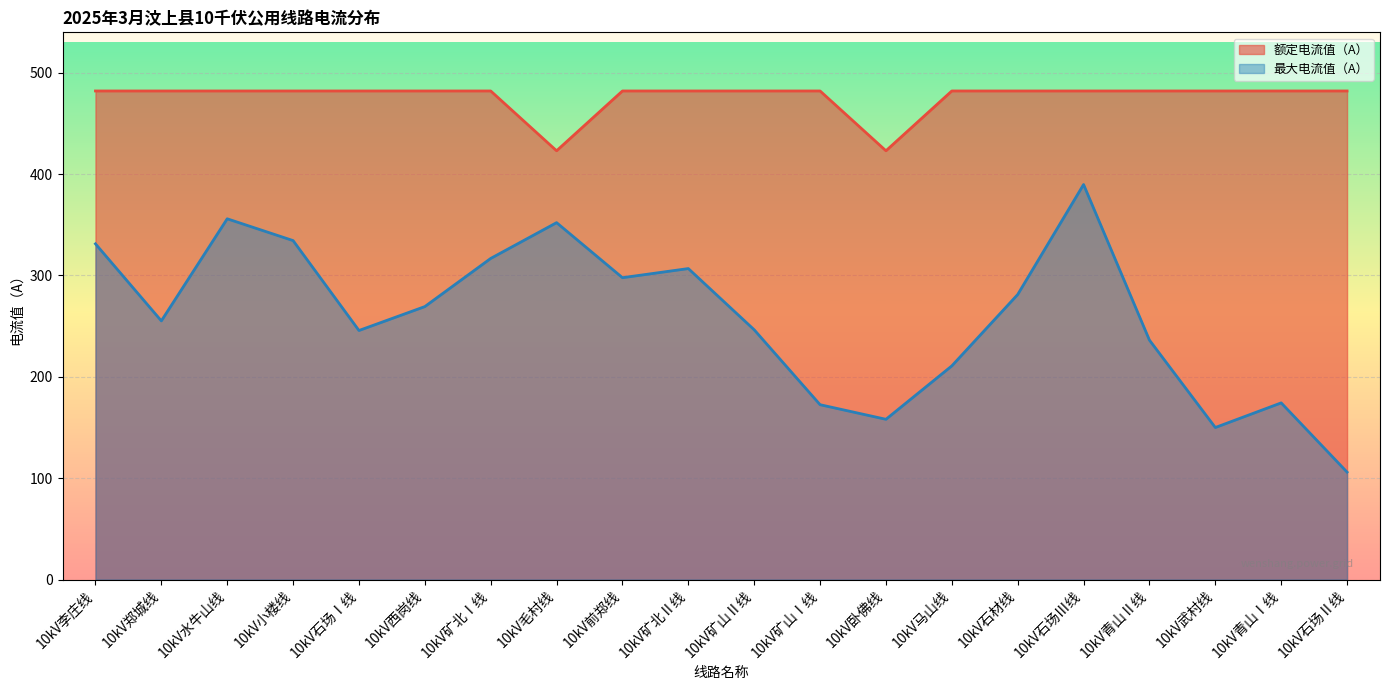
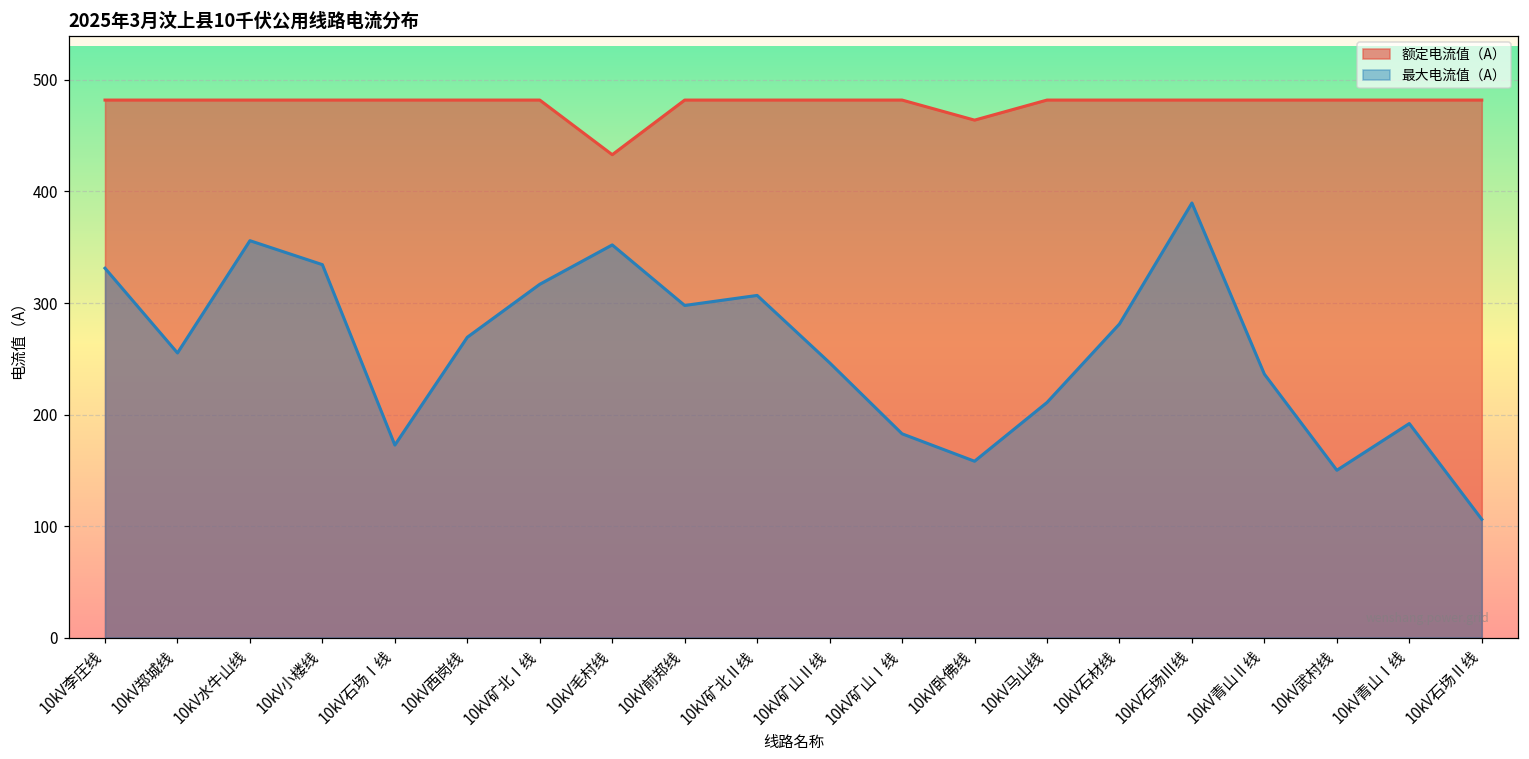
最大电流值（A）, 10kV石场Ⅰ线: 246 -> 173
额定电流值（A）, 10kV毛村线: 423 -> 433
最大电流值（A）, 10kV矿山Ⅰ线: 173 -> 183
额定电流值（A）, 10kV卧佛线: 423 -> 464
最大电流值（A）, 10kV青山Ⅰ线: 174 -> 192
